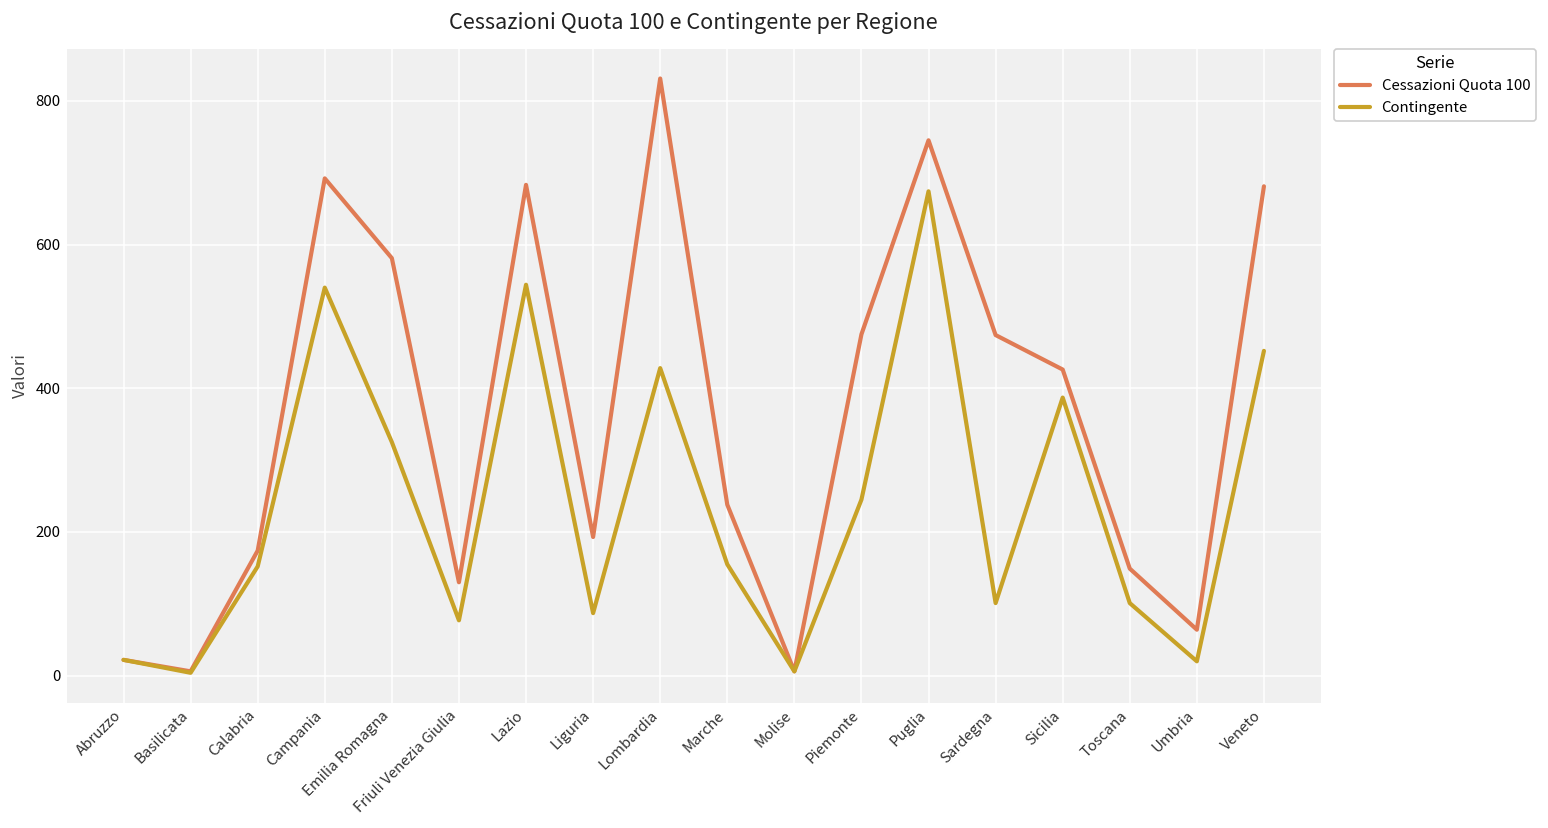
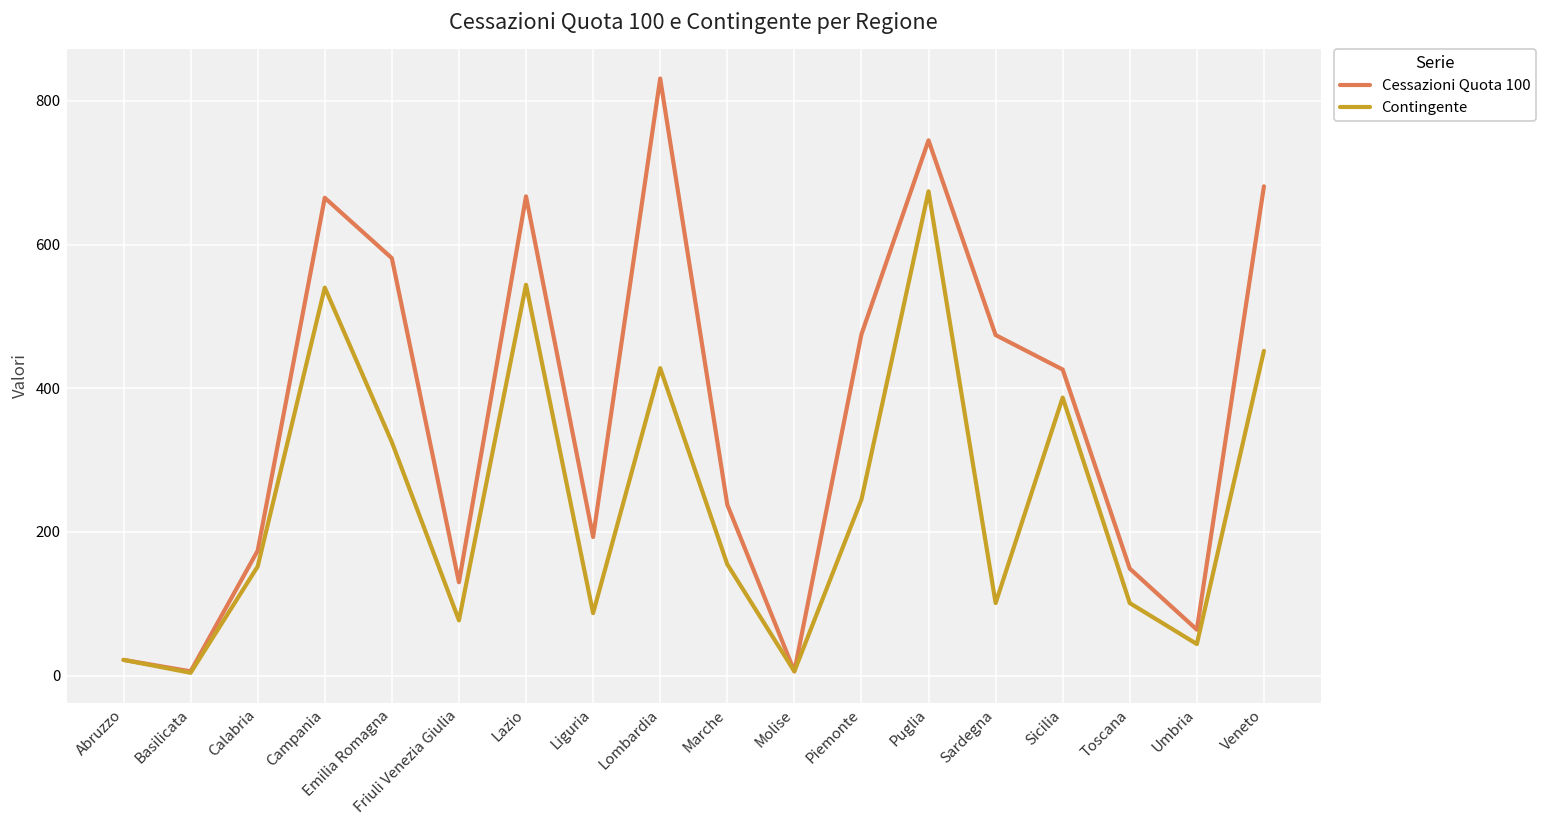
Cessazioni Quota 100, Campania: 690 -> 670
Cessazioni Quota 100, Lazio: 680 -> 670
Contingente, Umbria: 20 -> 40
